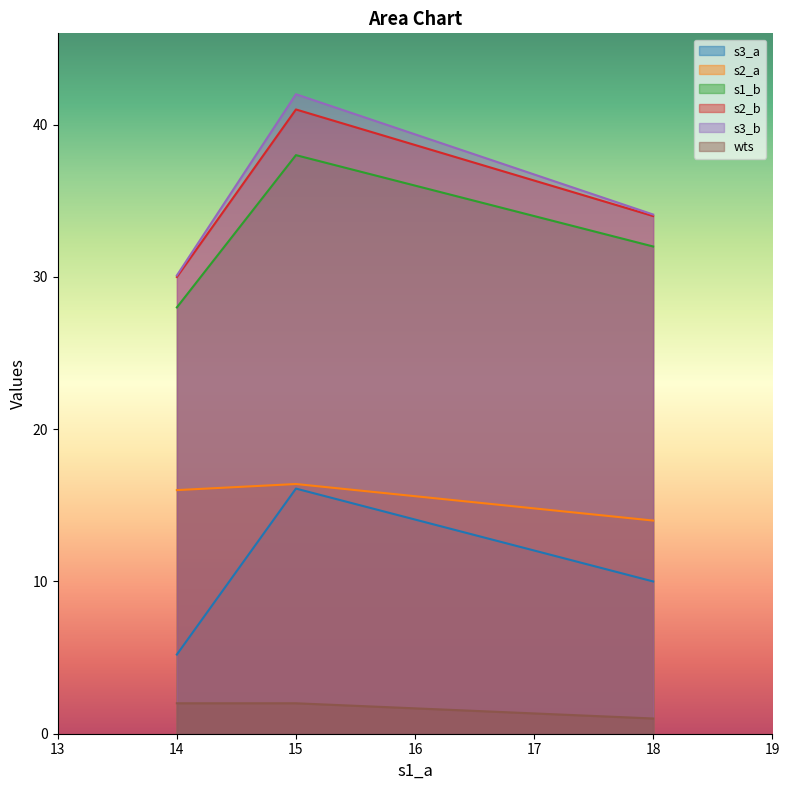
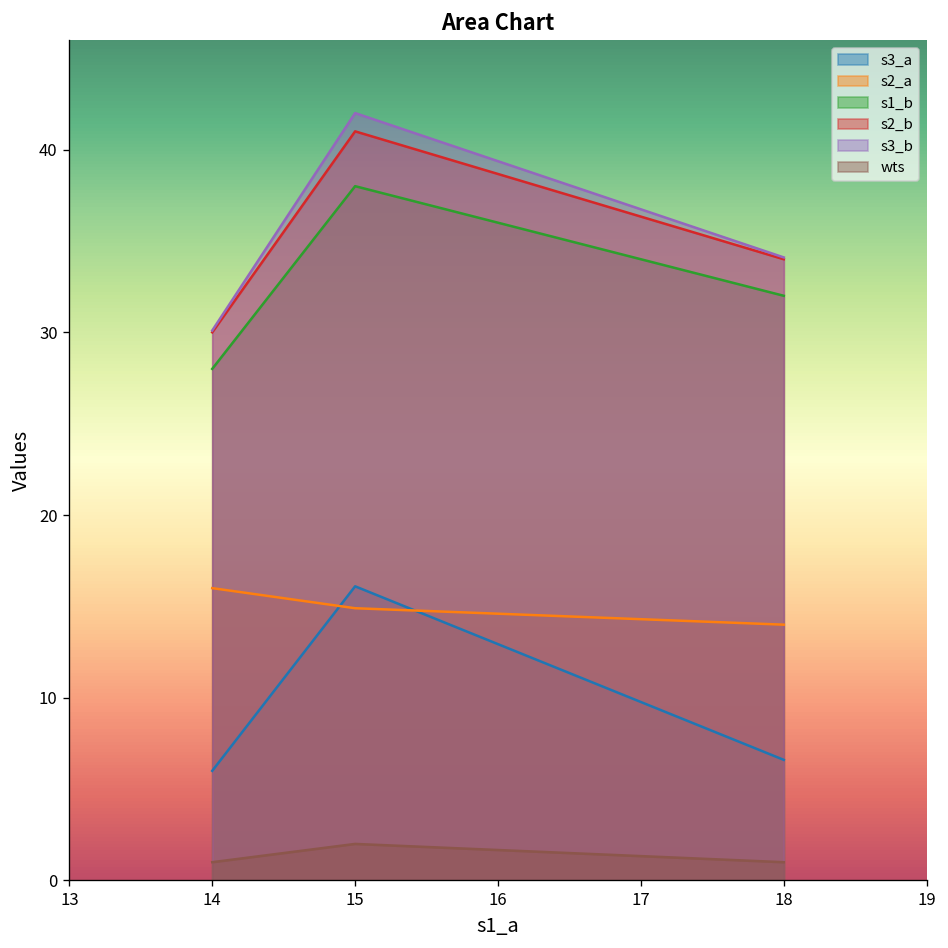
s3_a, 14: 5.2 -> 6.0
wts, 14: 2 -> 1
s2_a, 15: 16.4 -> 14.9
s3_a, 18: 10.0 -> 6.6
